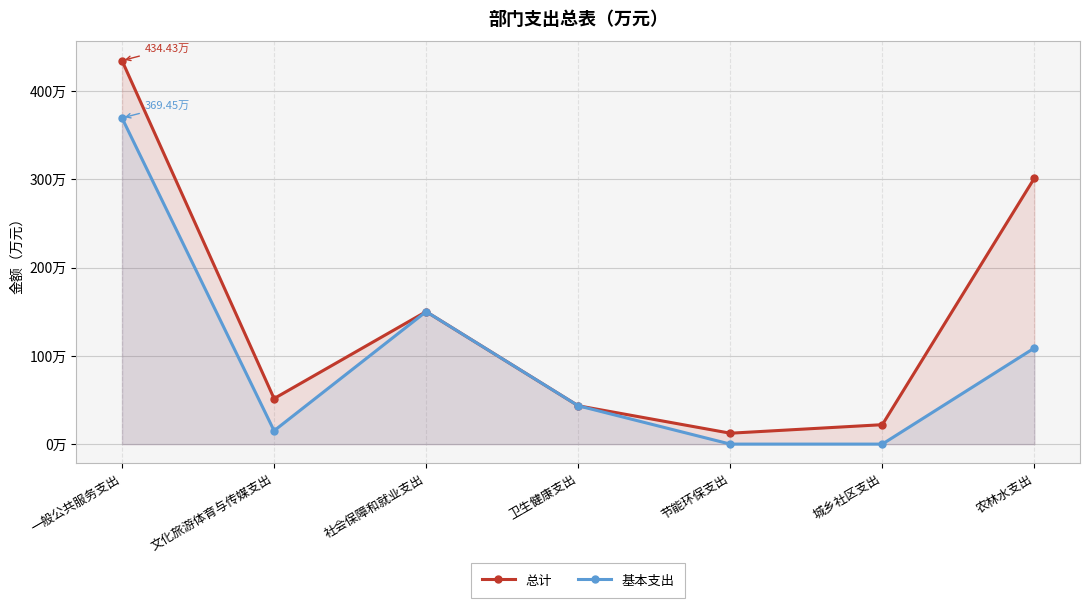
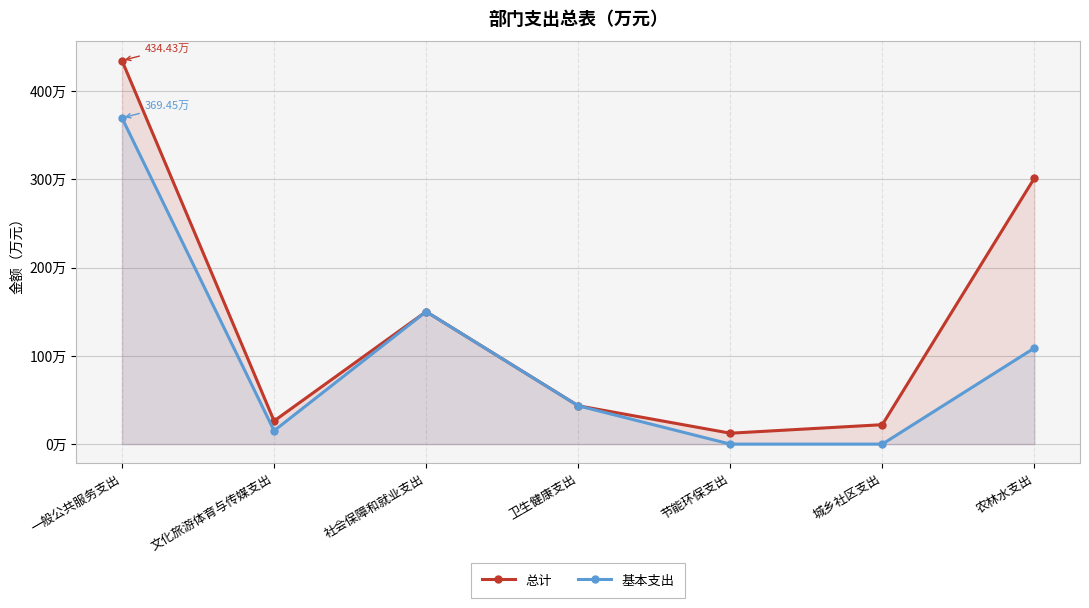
总计, 文化旅游体育与传媒支出: 50万 -> 30万
